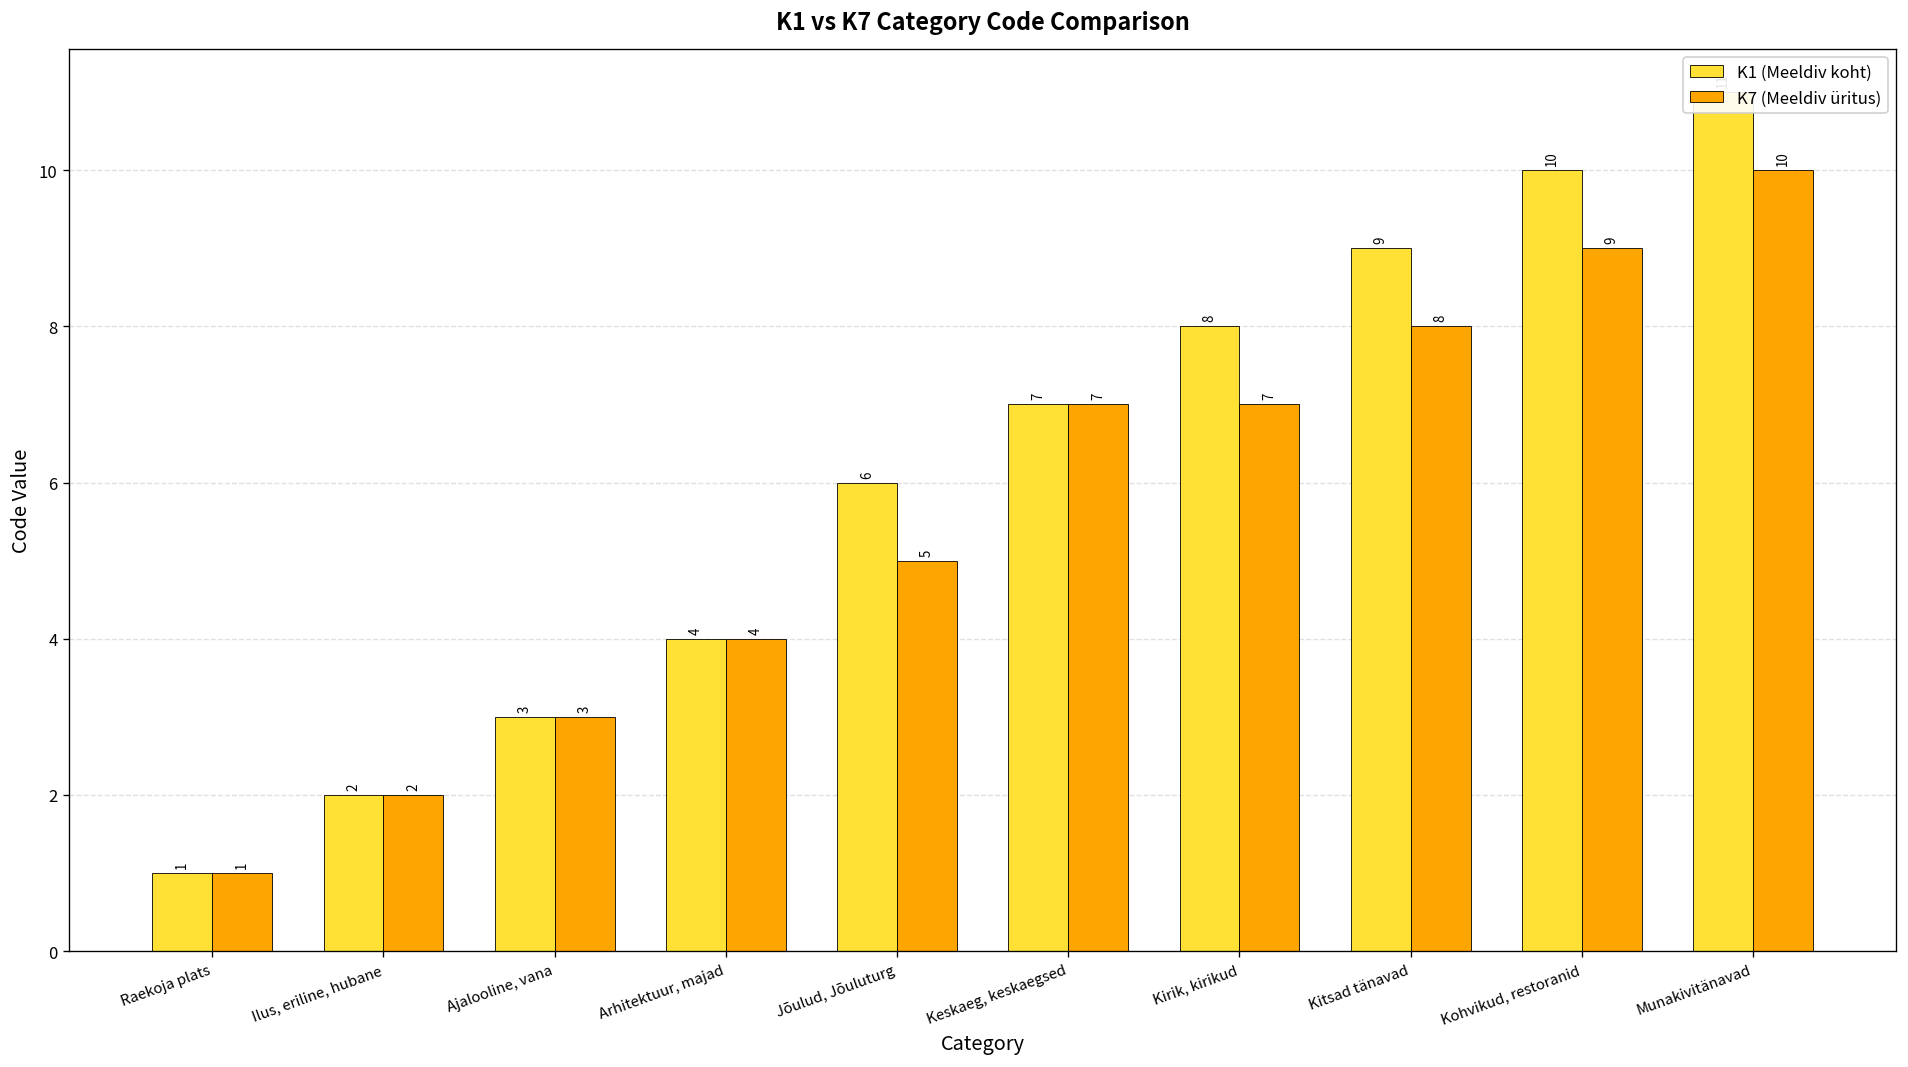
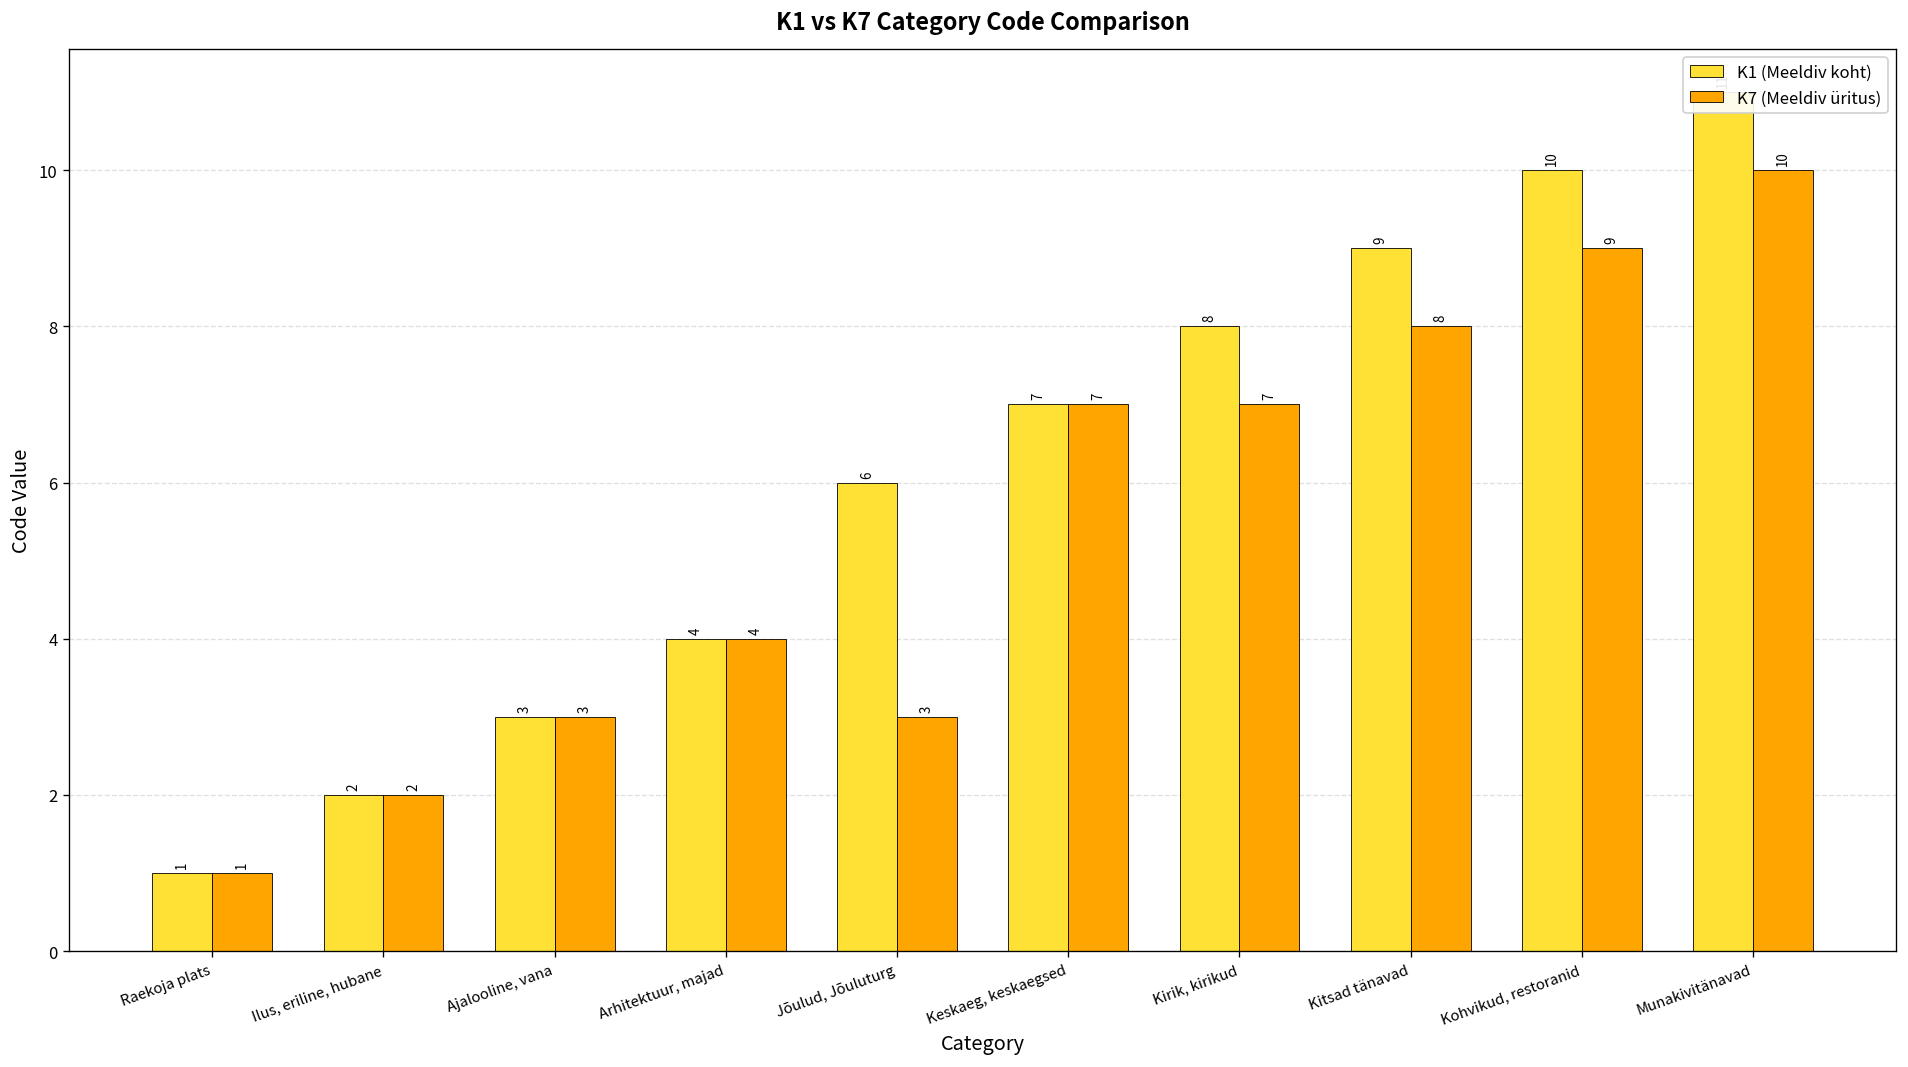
K7 (Meeldiv üritus), Jõulud, Jõuluturg: 5 -> 3
